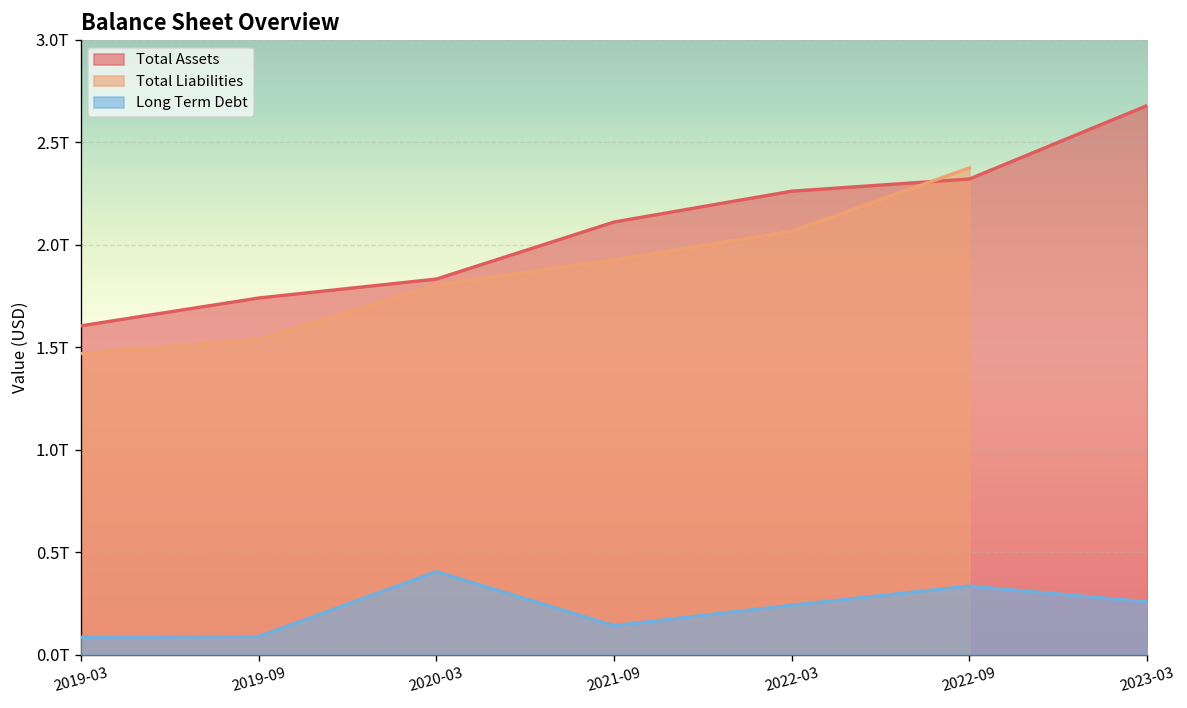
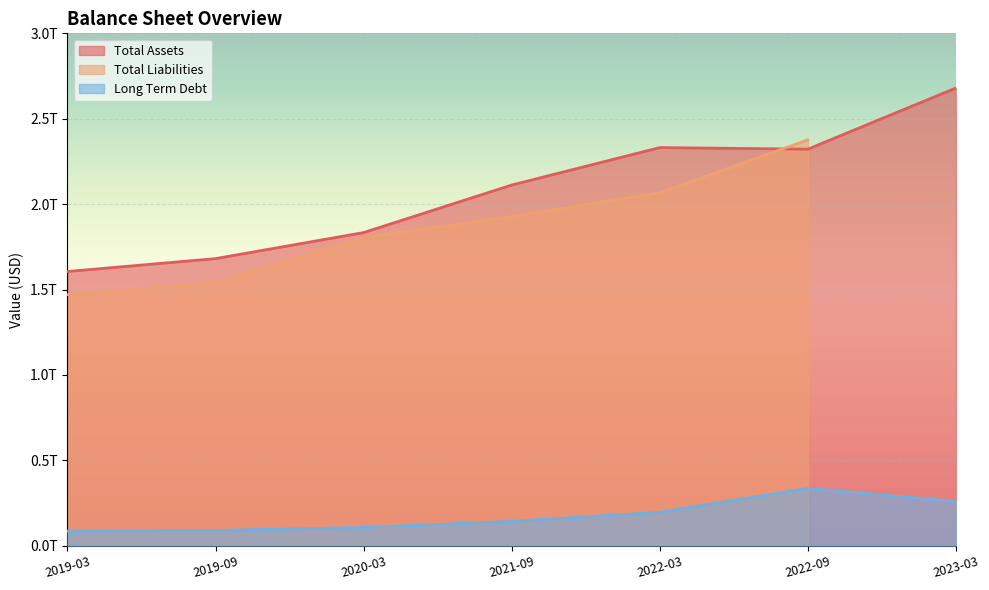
Total Assets, 2019-09: 1.74T -> 1.68T
Long Term Debt, 2020-03: 0.41T -> 0.11T
Total Assets, 2022-03: 2.26T -> 2.33T
Long Term Debt, 2022-03: 0.24T -> 0.20T
